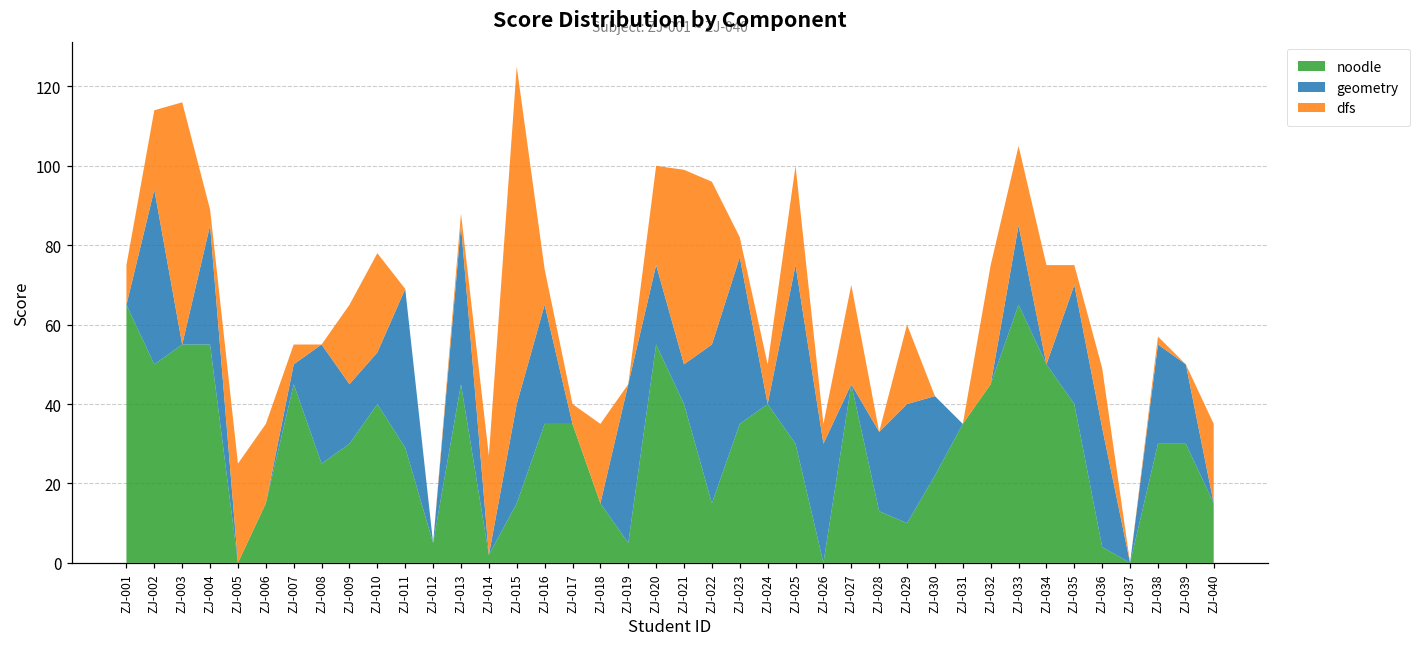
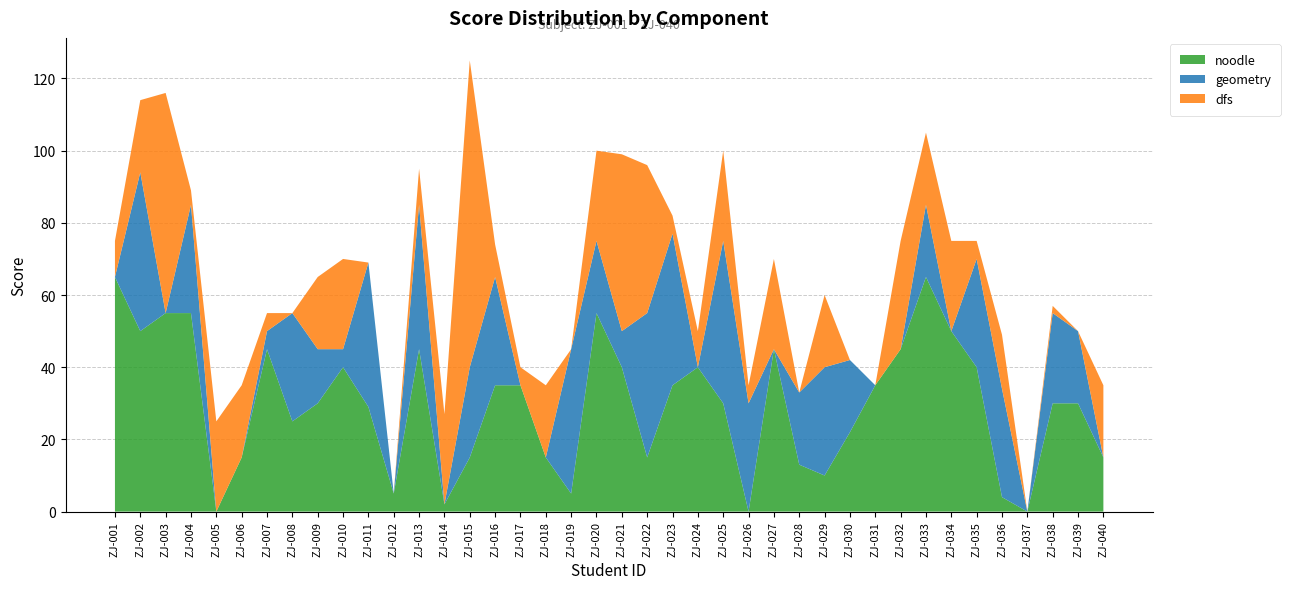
geometry, ZJ-010: 13 -> 5
dfs, ZJ-013: 3 -> 10
